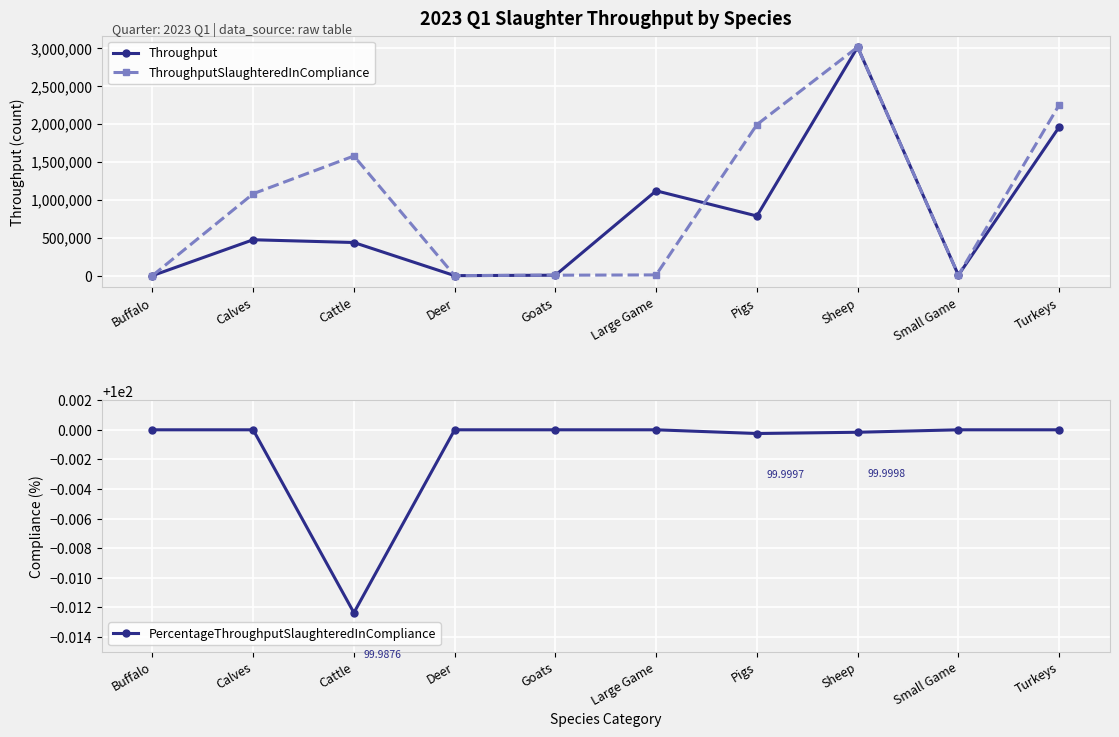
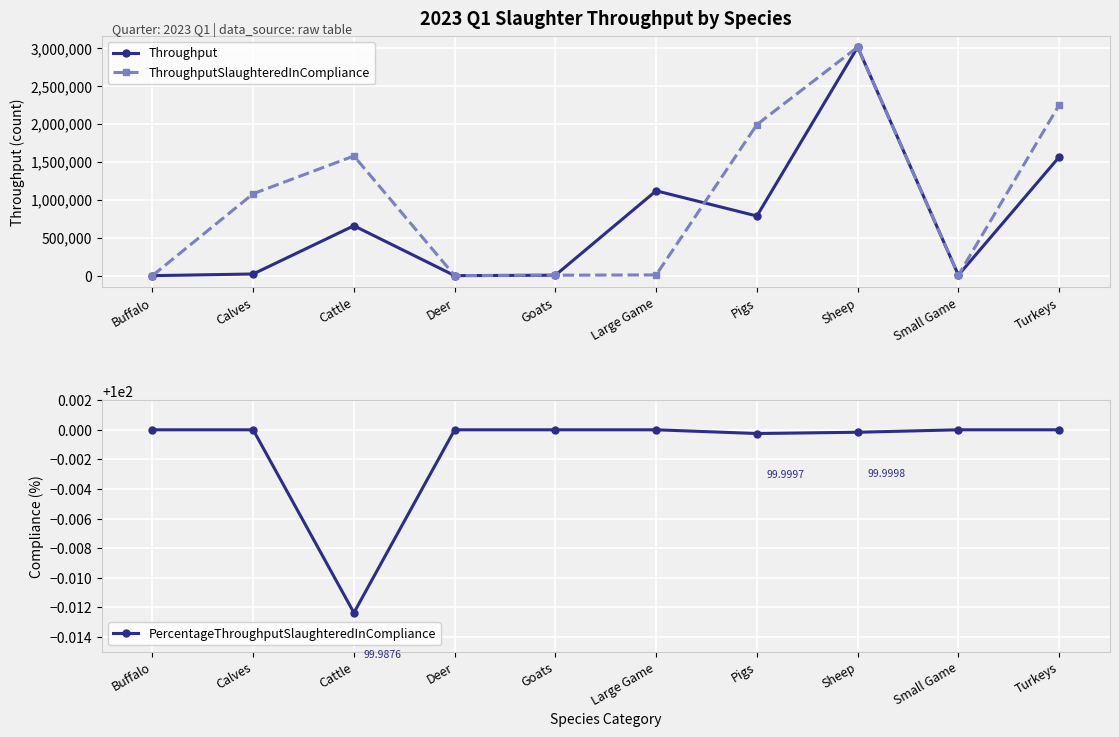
2023 Q1 Slaughter Throughput by Species, Throughput, Calves: 500,000 -> 0
2023 Q1 Slaughter Throughput by Species, Throughput, Cattle: 400,000 -> 700,000
2023 Q1 Slaughter Throughput by Species, Throughput, Turkeys: 2,000,000 -> 1,600,000
